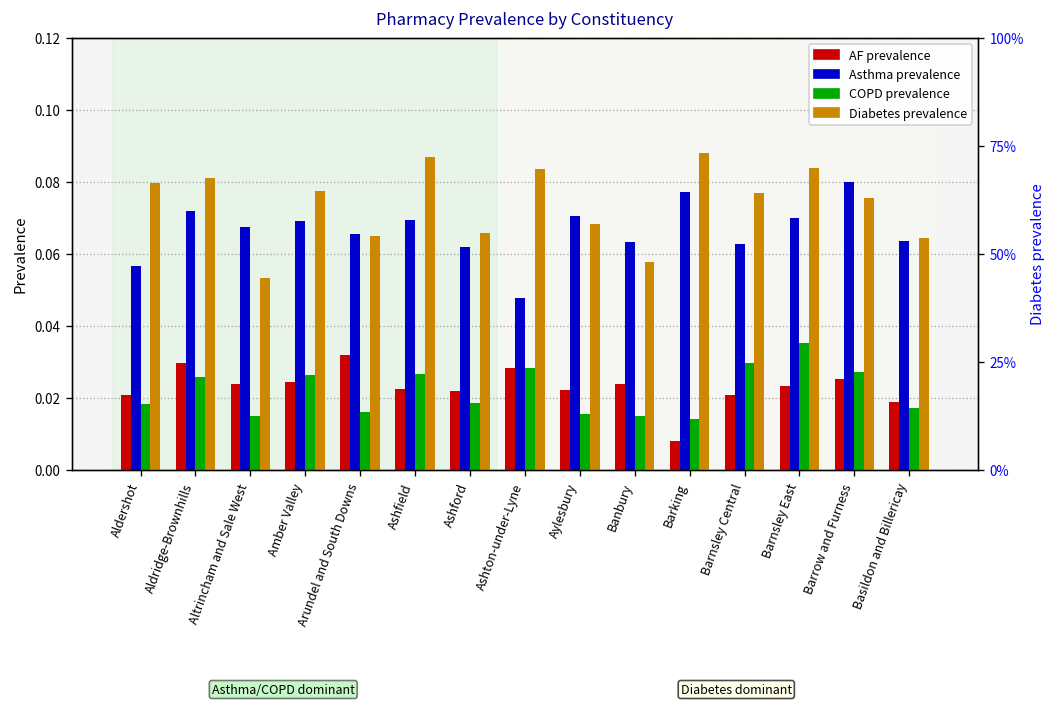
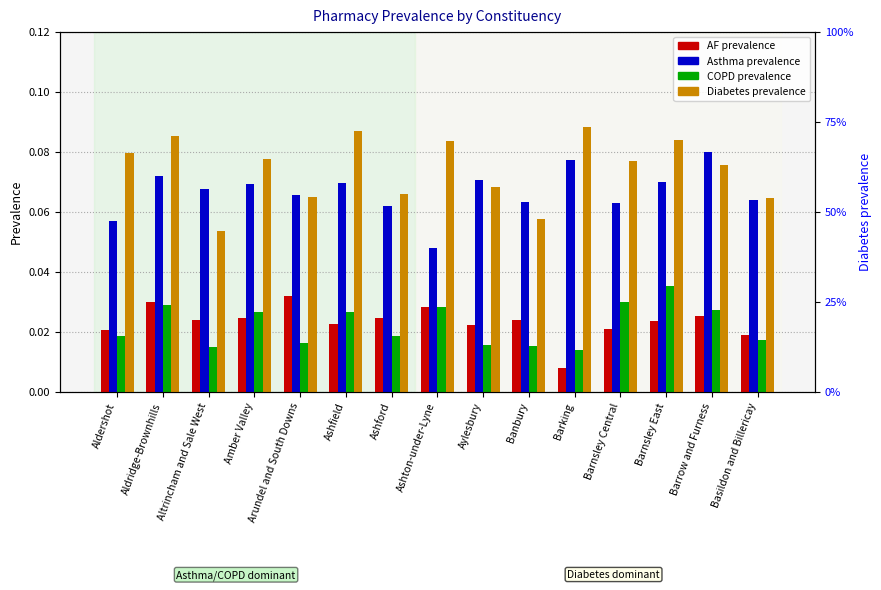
COPD prevalence, Aldridge-Brownhills: 0.026 -> 0.029
Diabetes prevalence, Aldridge-Brownhills: 0.081 -> 0.085
AF prevalence, Ashford: 0.022 -> 0.025
